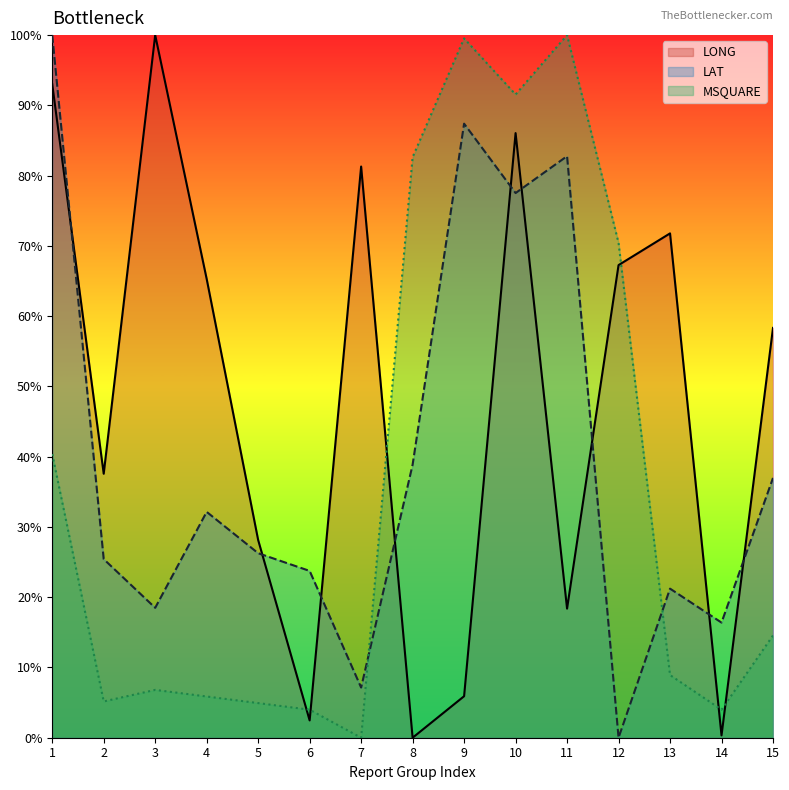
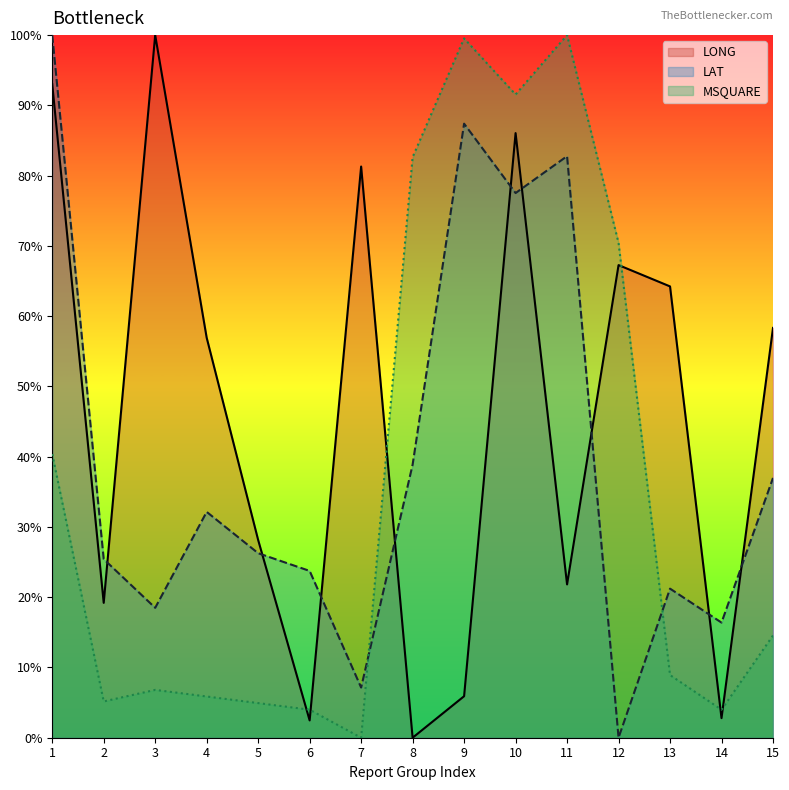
LONG, 2: 38% -> 19%
LONG, 4: 65% -> 57%
LONG, 11: 18% -> 22%
LONG, 13: 72% -> 64%
LONG, 14: 0% -> 3%
